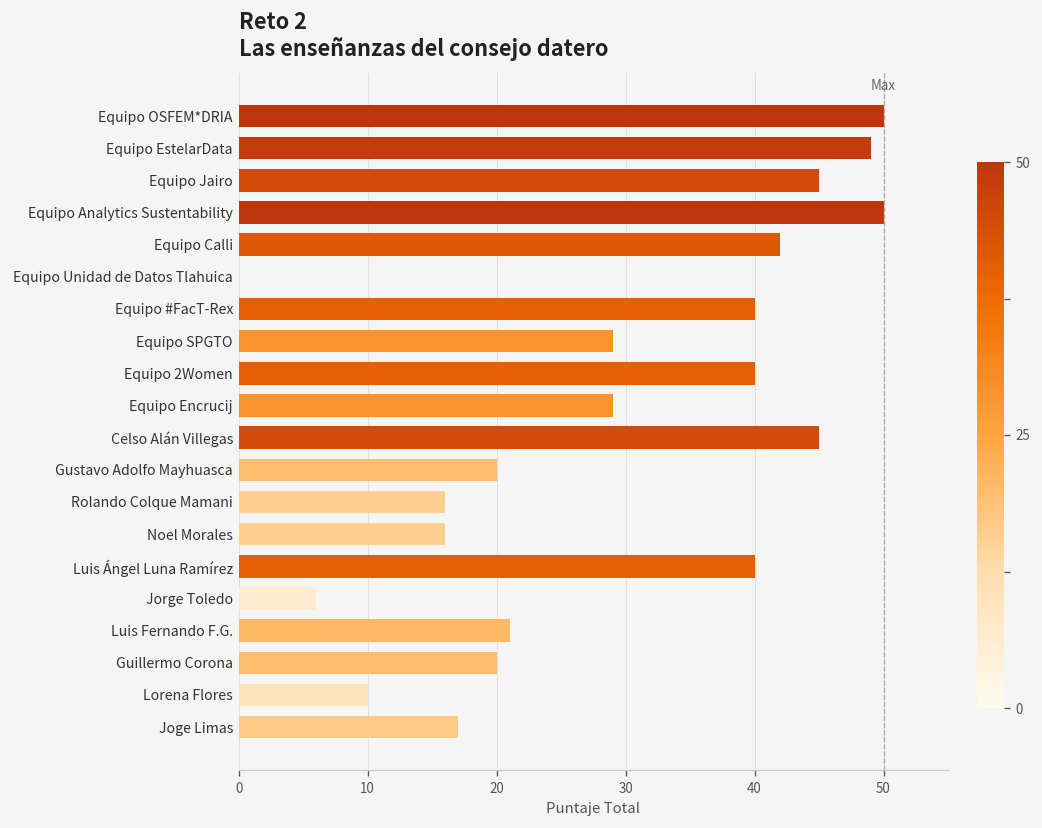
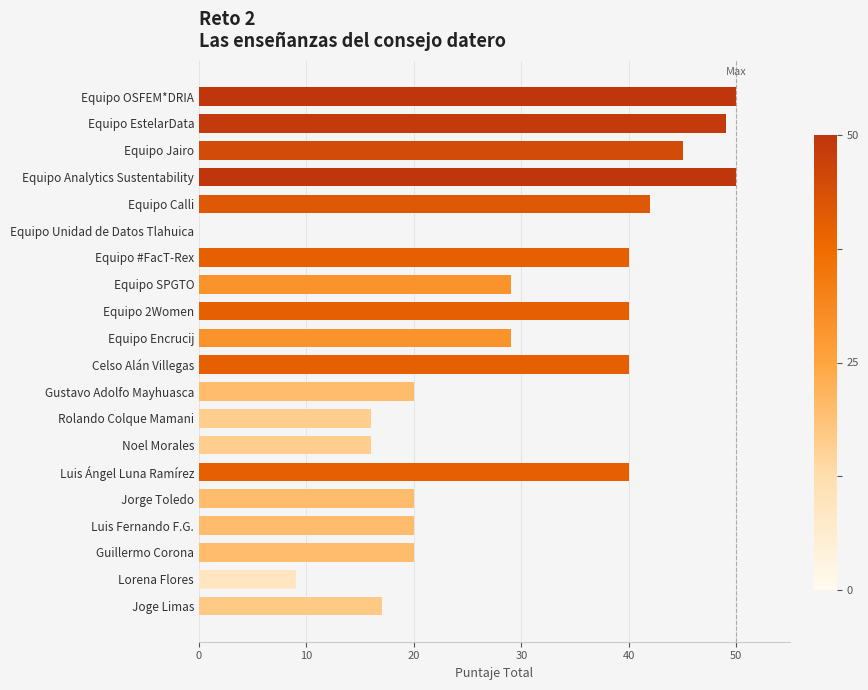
Celso Alán Villegas: 45 -> 40
Jorge Toledo: 6 -> 20
Luis Fernando F.G.: 21 -> 20
Lorena Flores: 10 -> 9
